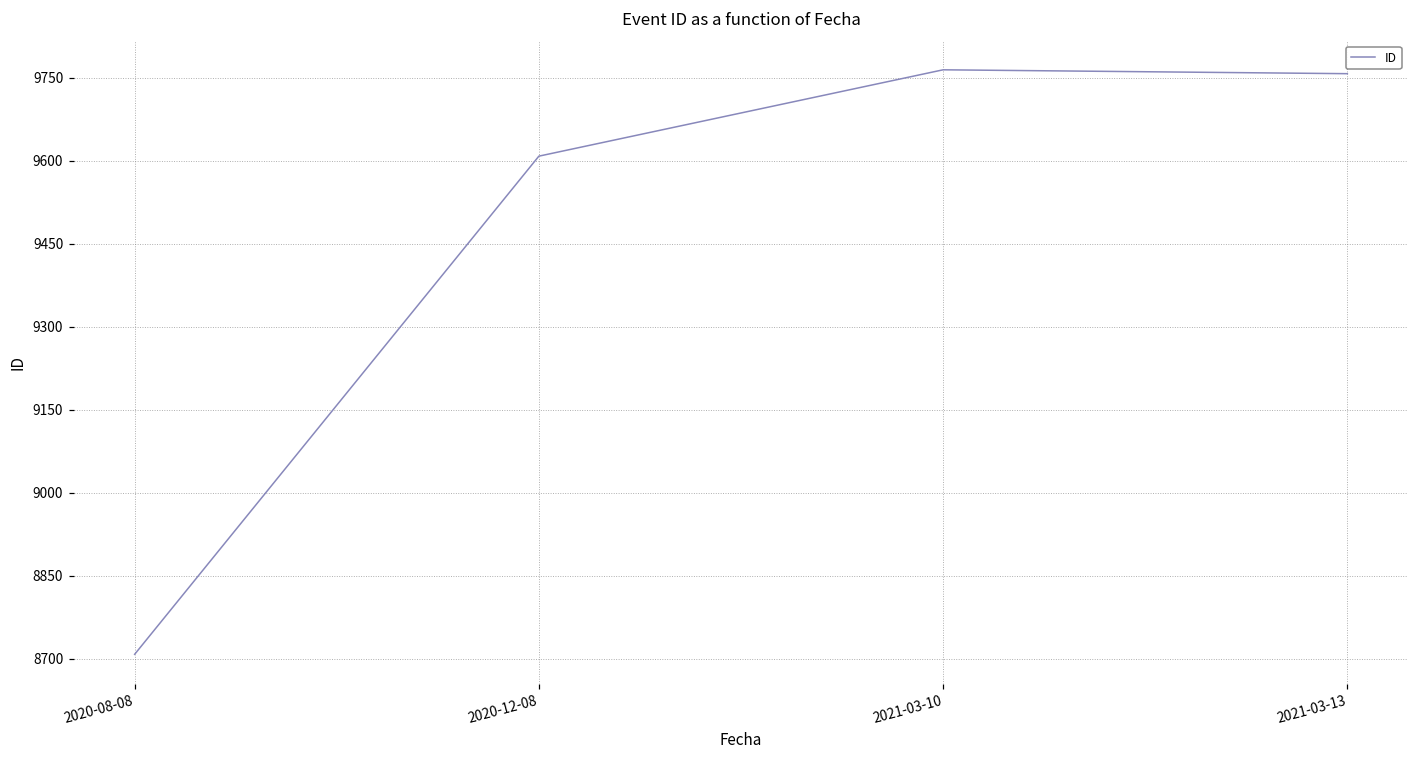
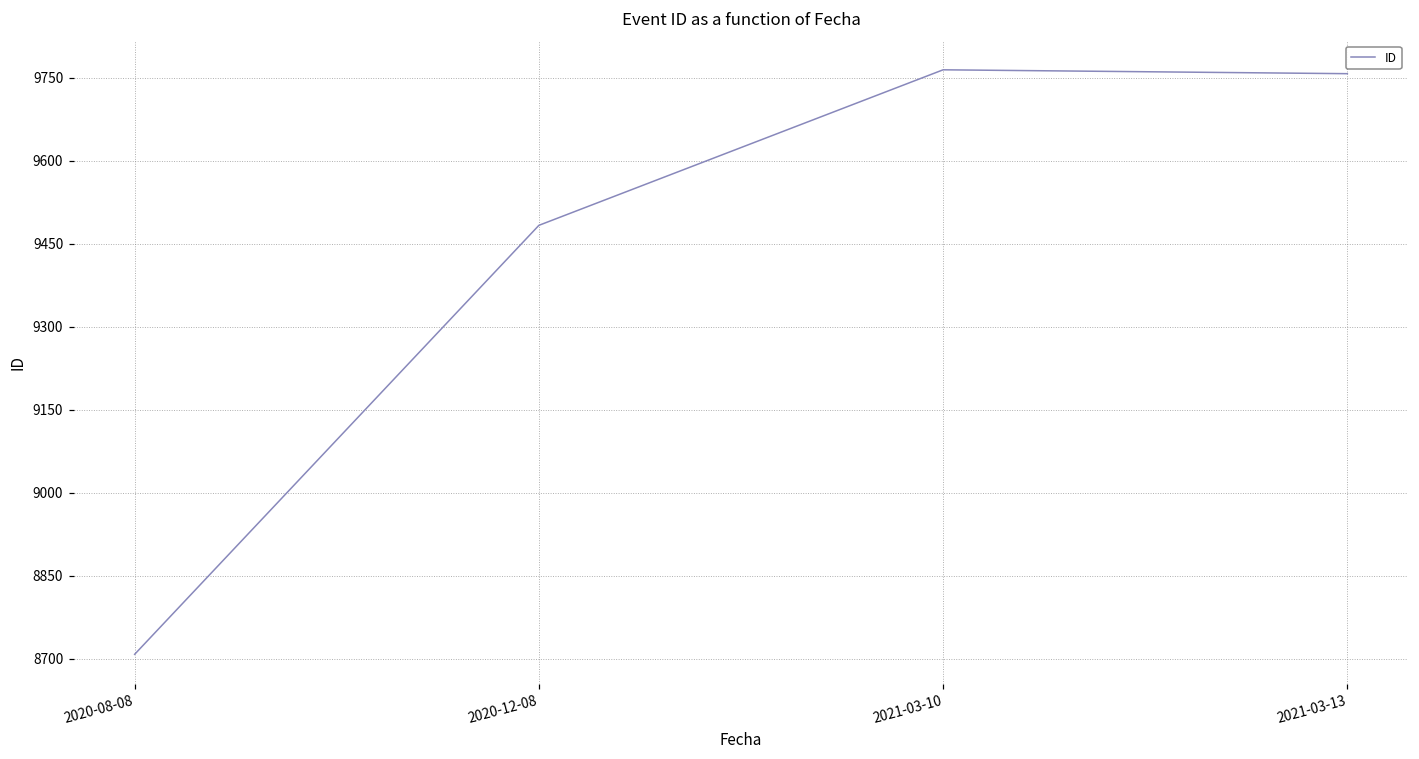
2020-12-08: 9610 -> 9480
